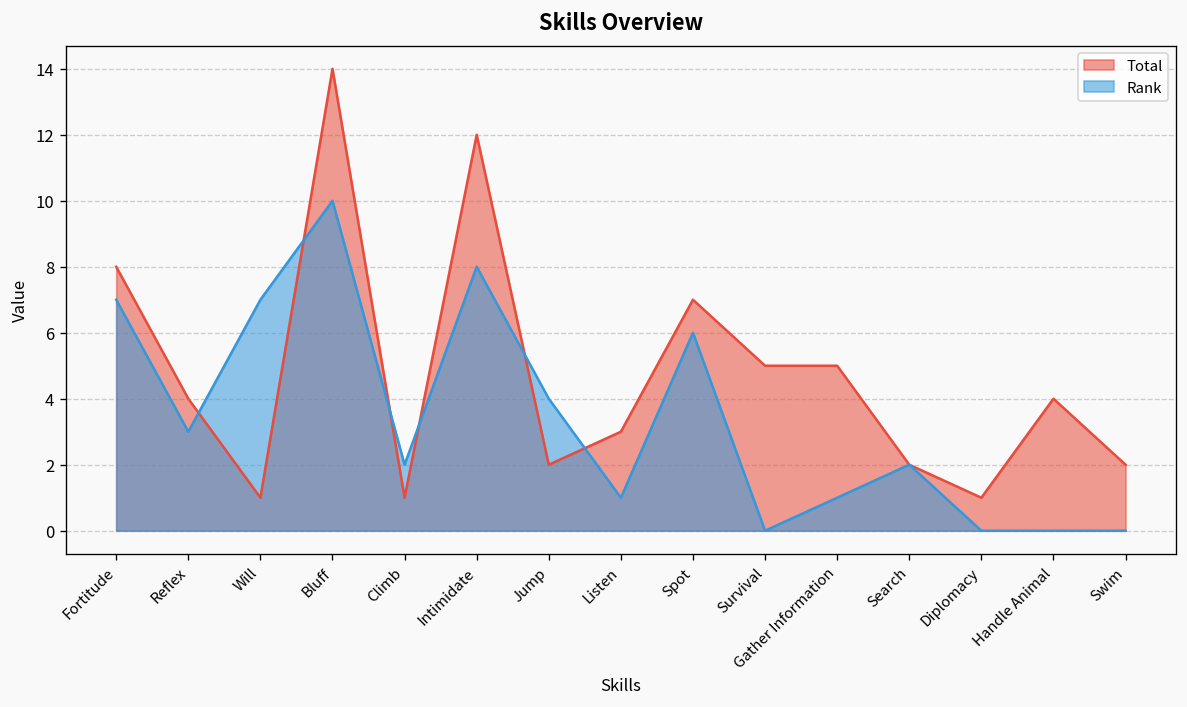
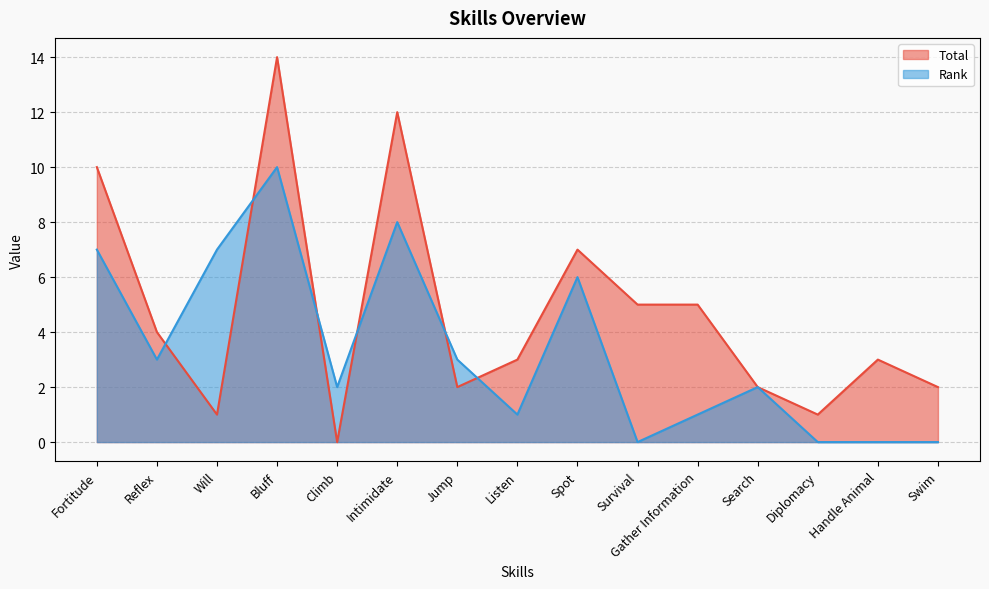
Total, Fortitude: 8 -> 10
Total, Climb: 1 -> 0
Rank, Jump: 4 -> 3
Total, Handle Animal: 4 -> 3
